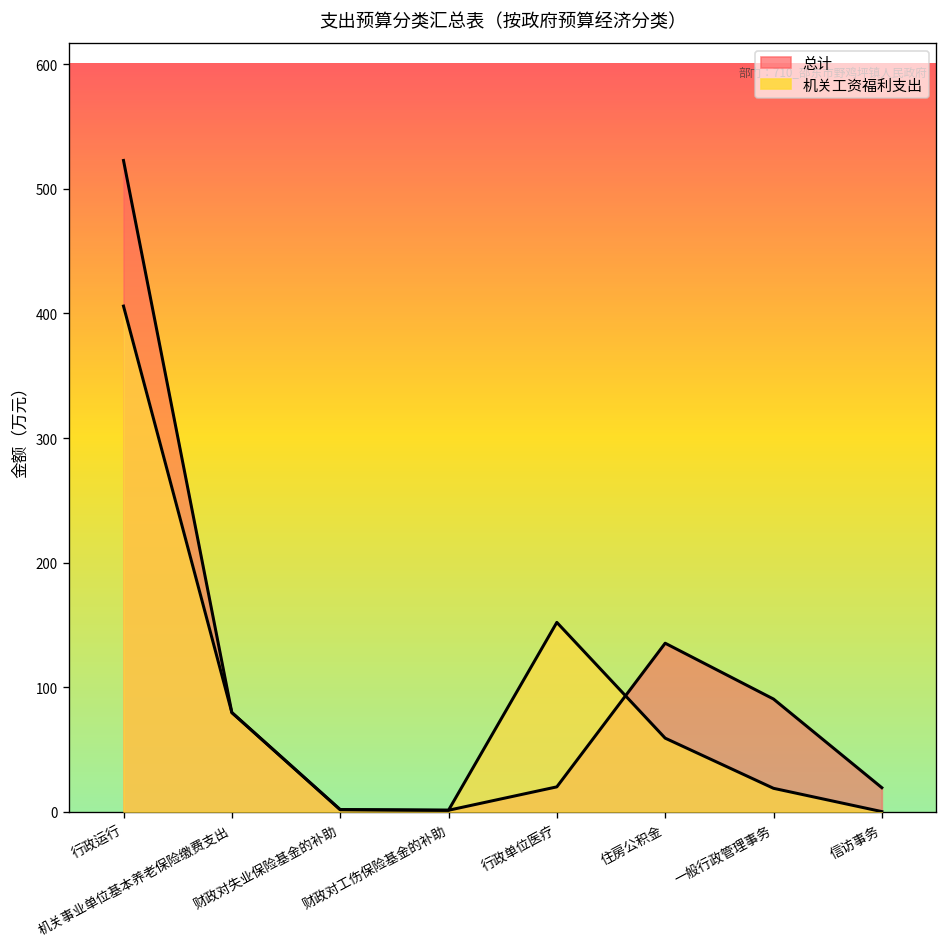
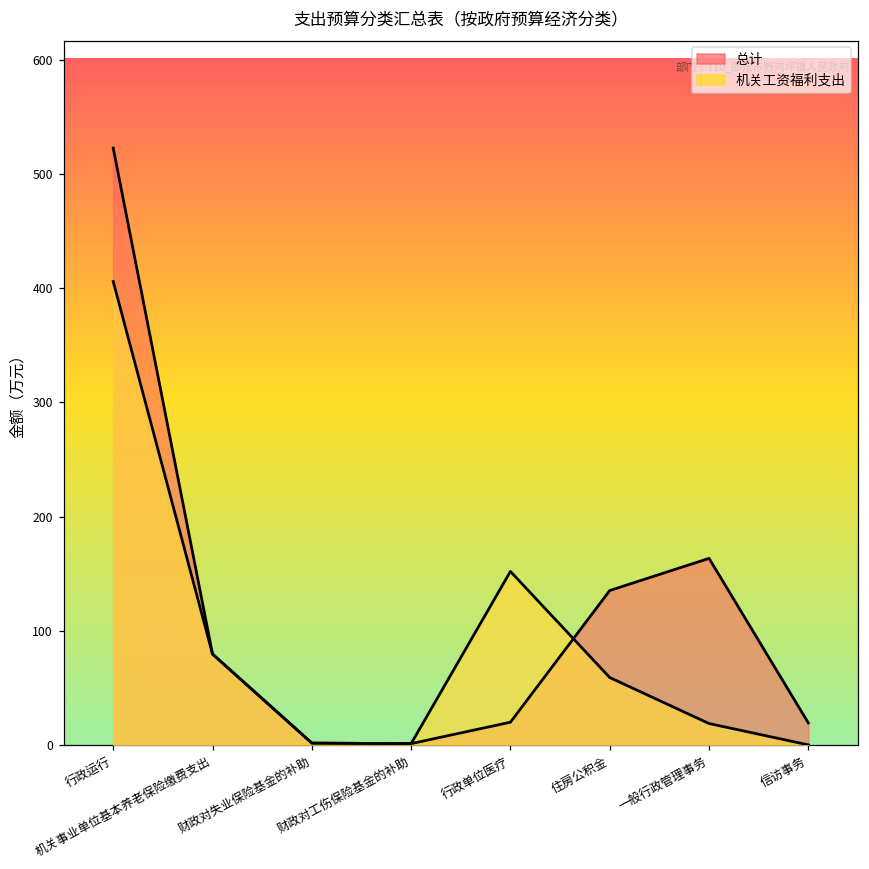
总计, 一般行政管理事务: 90 -> 163
